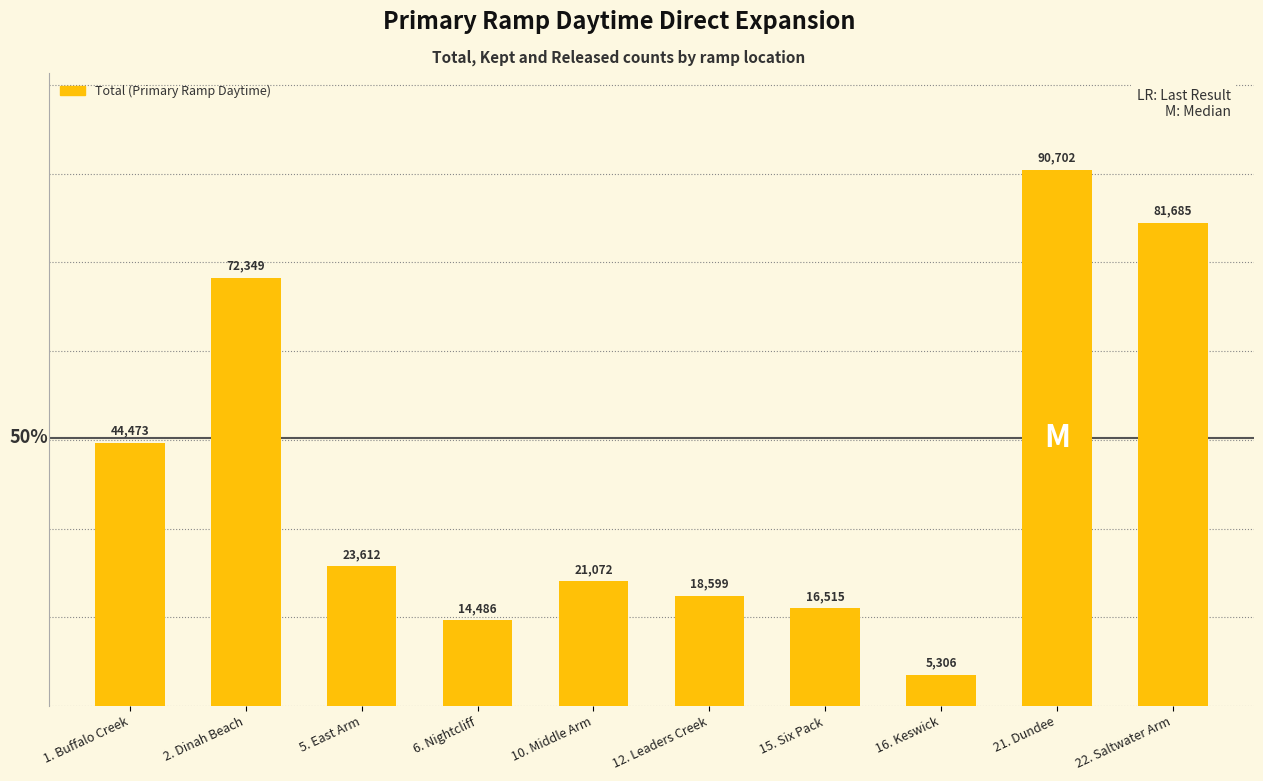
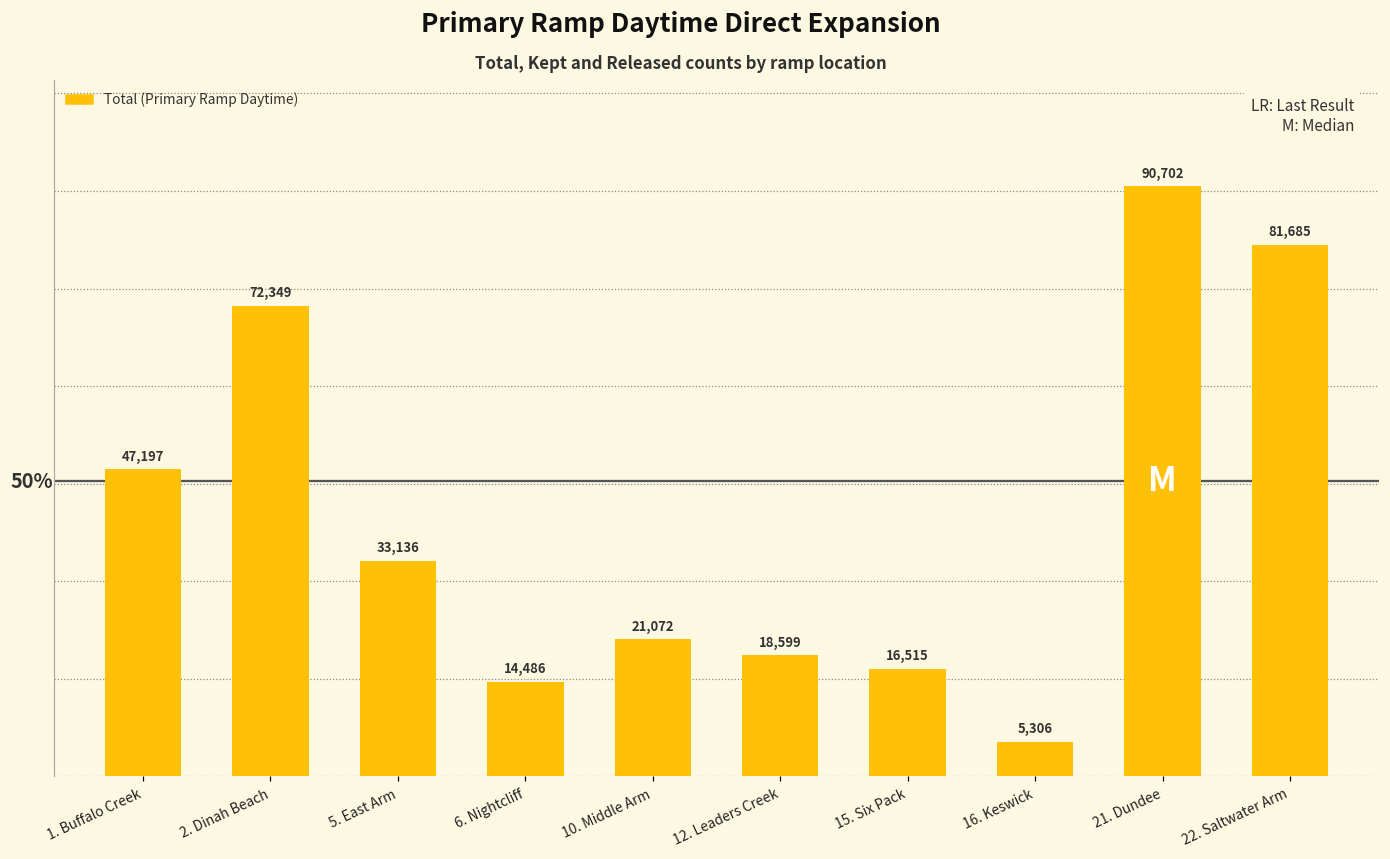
1. Buffalo Creek: 44,473 -> 47,197
5. East Arm: 23,612 -> 33,136
